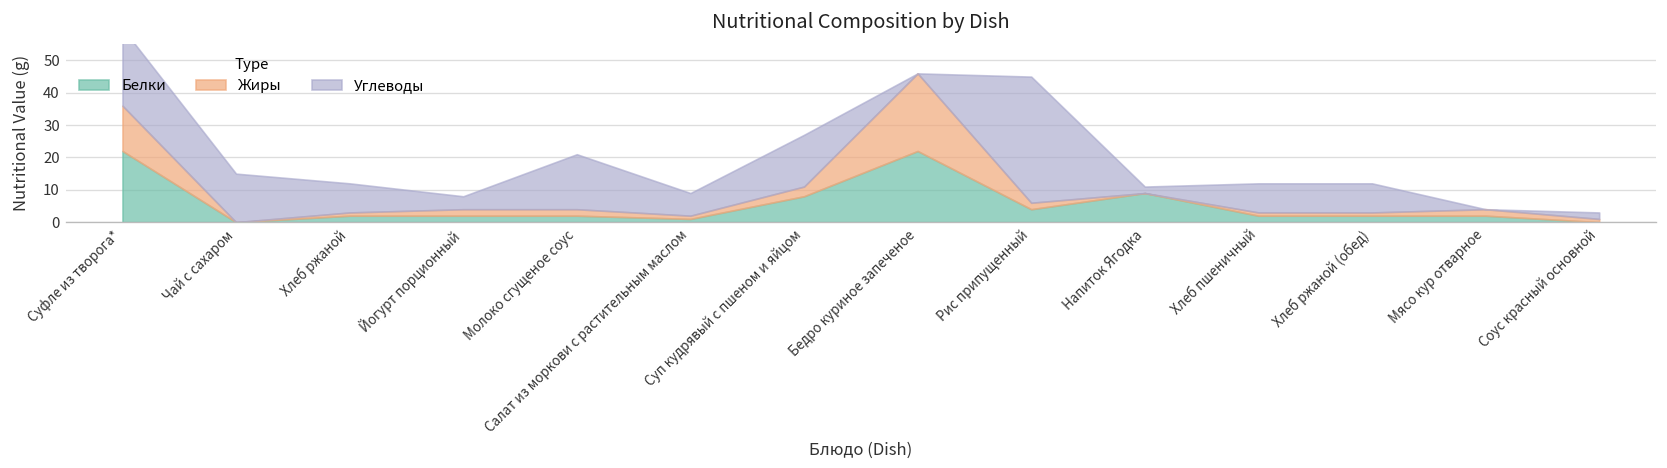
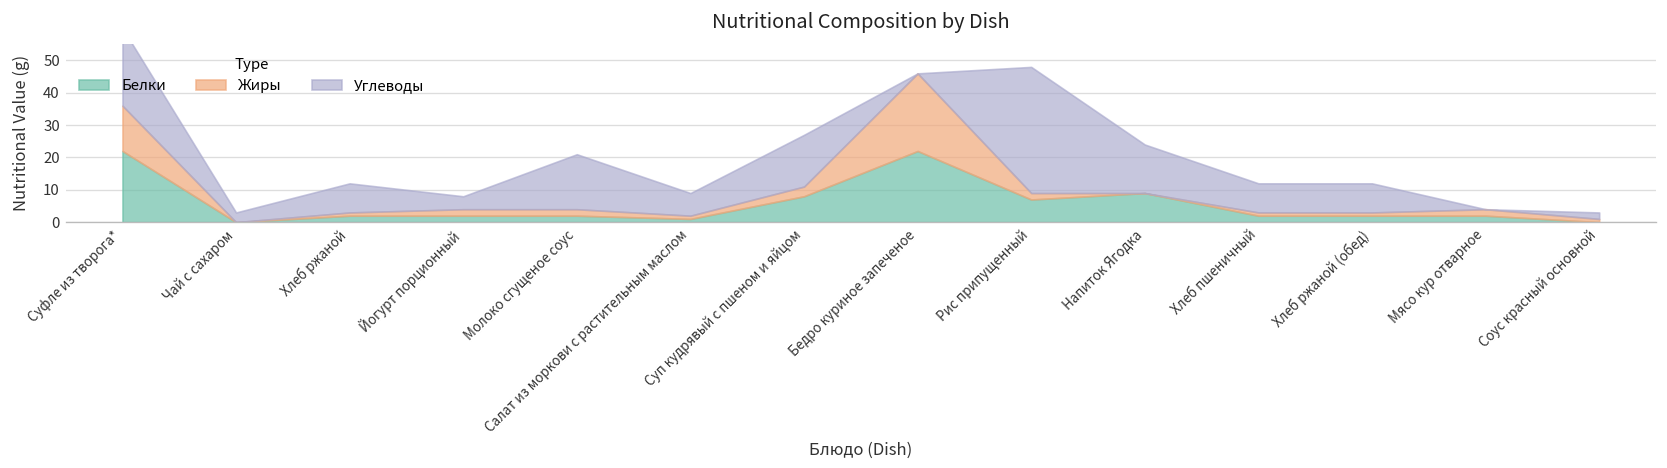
Углеводы, Чай с сахаром: 15 -> 3
Белки, Рис припущенный: 4 -> 7
Углеводы, Напиток Ягодка: 2 -> 15
